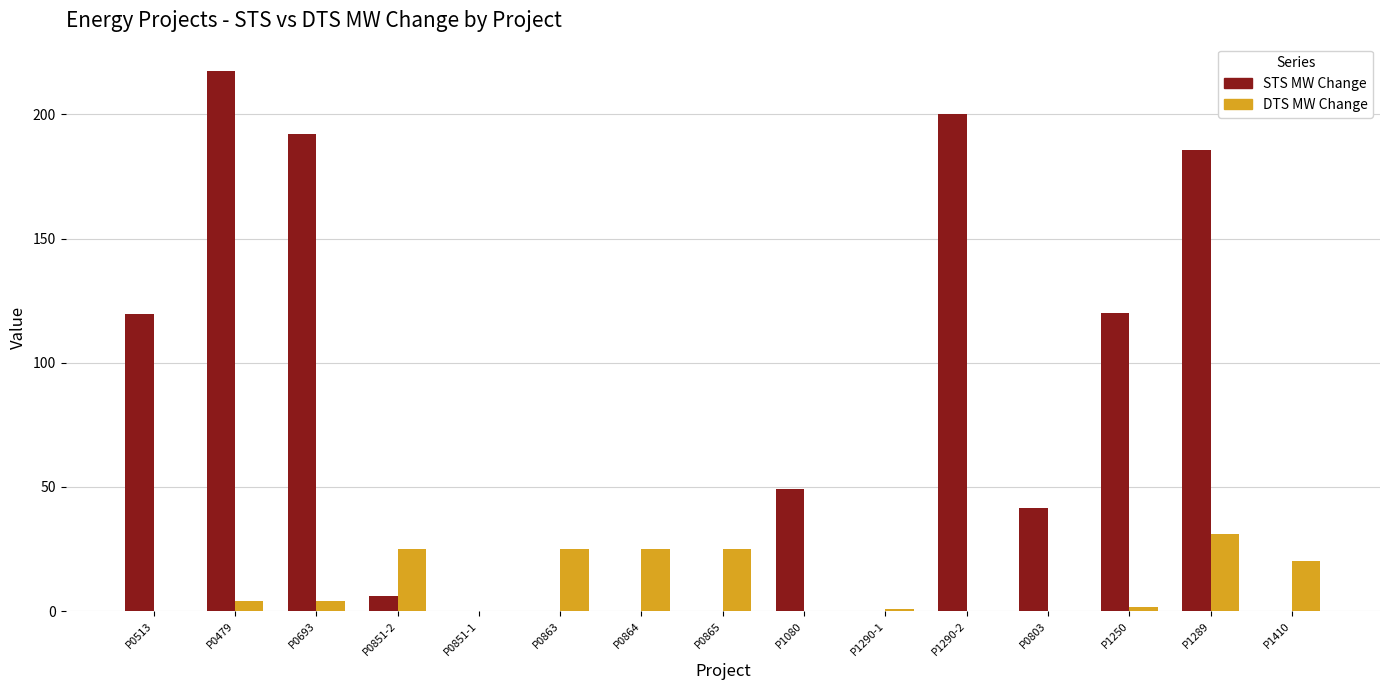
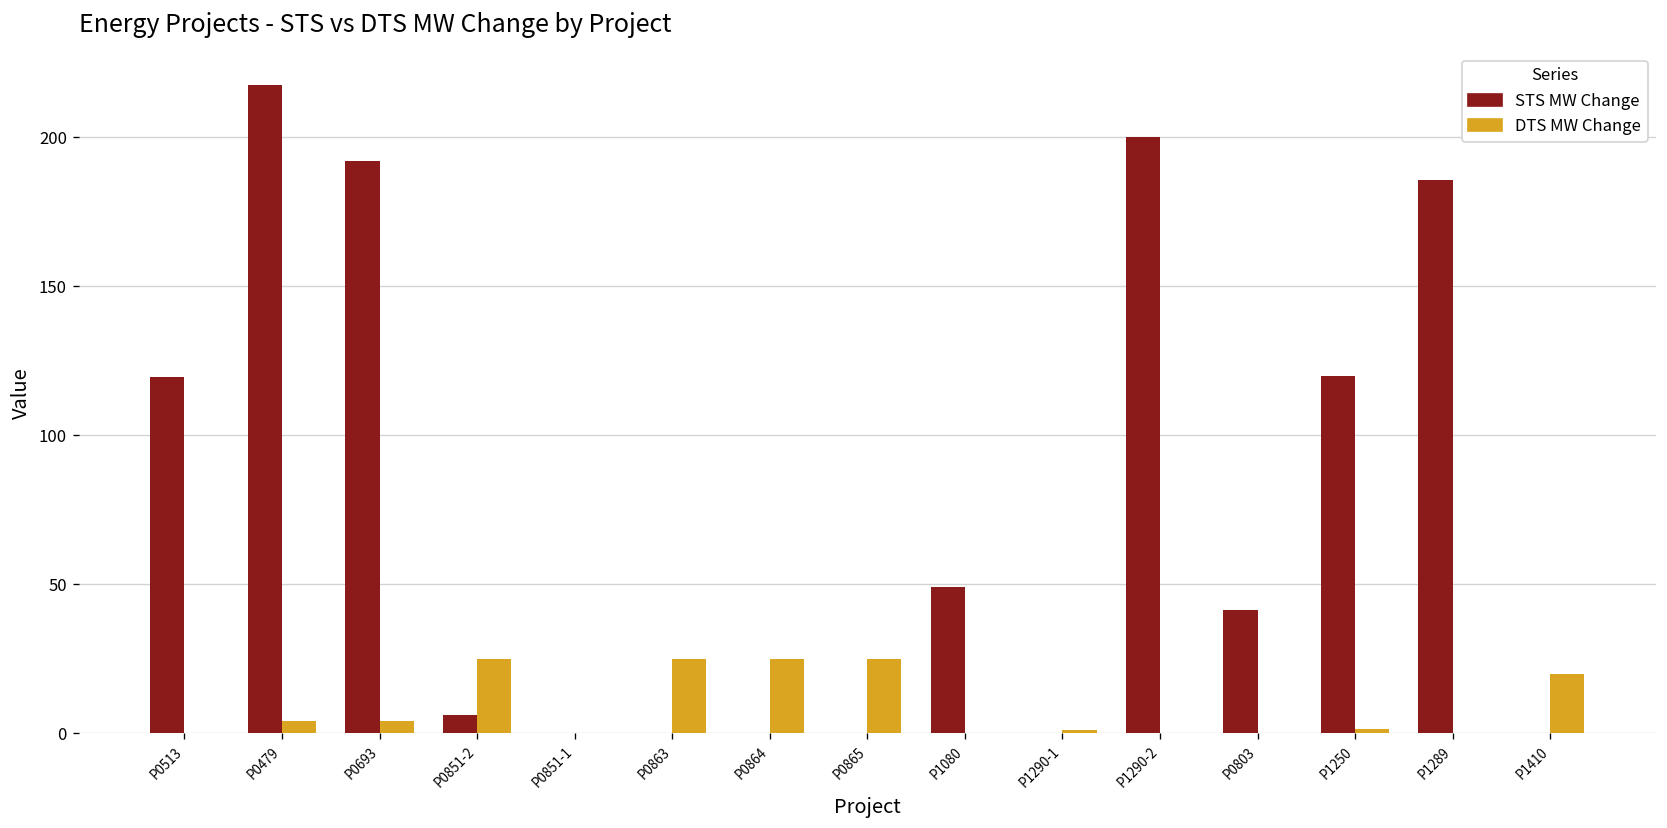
DTS MW Change, P1289: 31 -> 0
